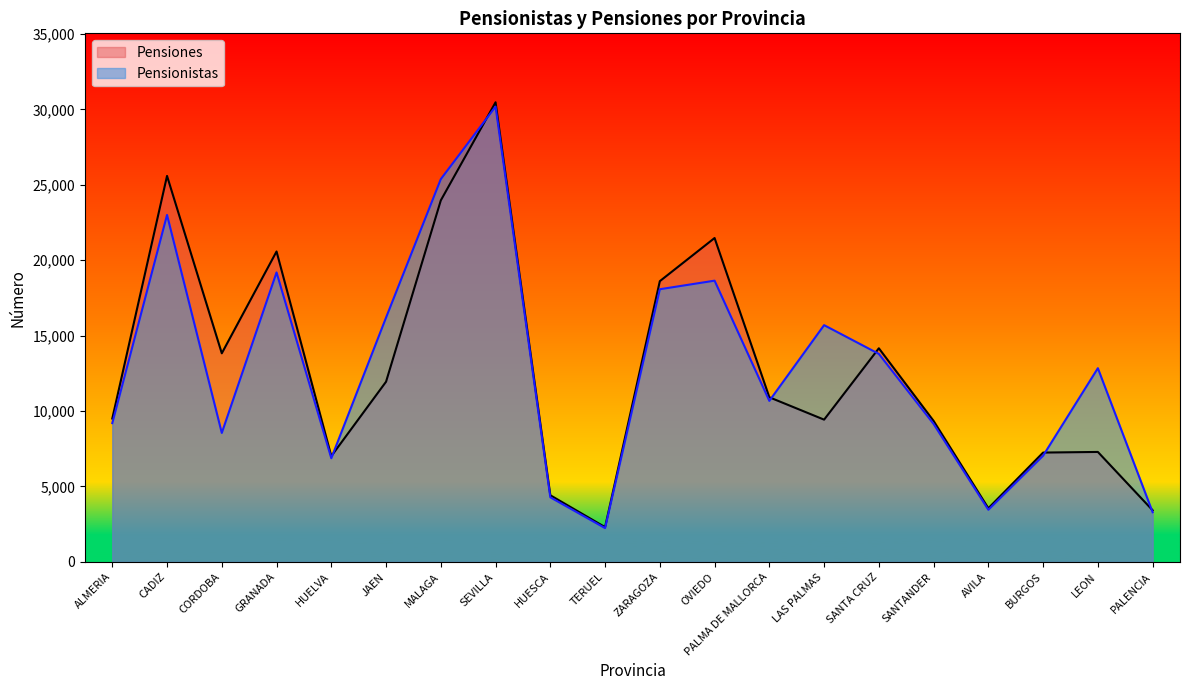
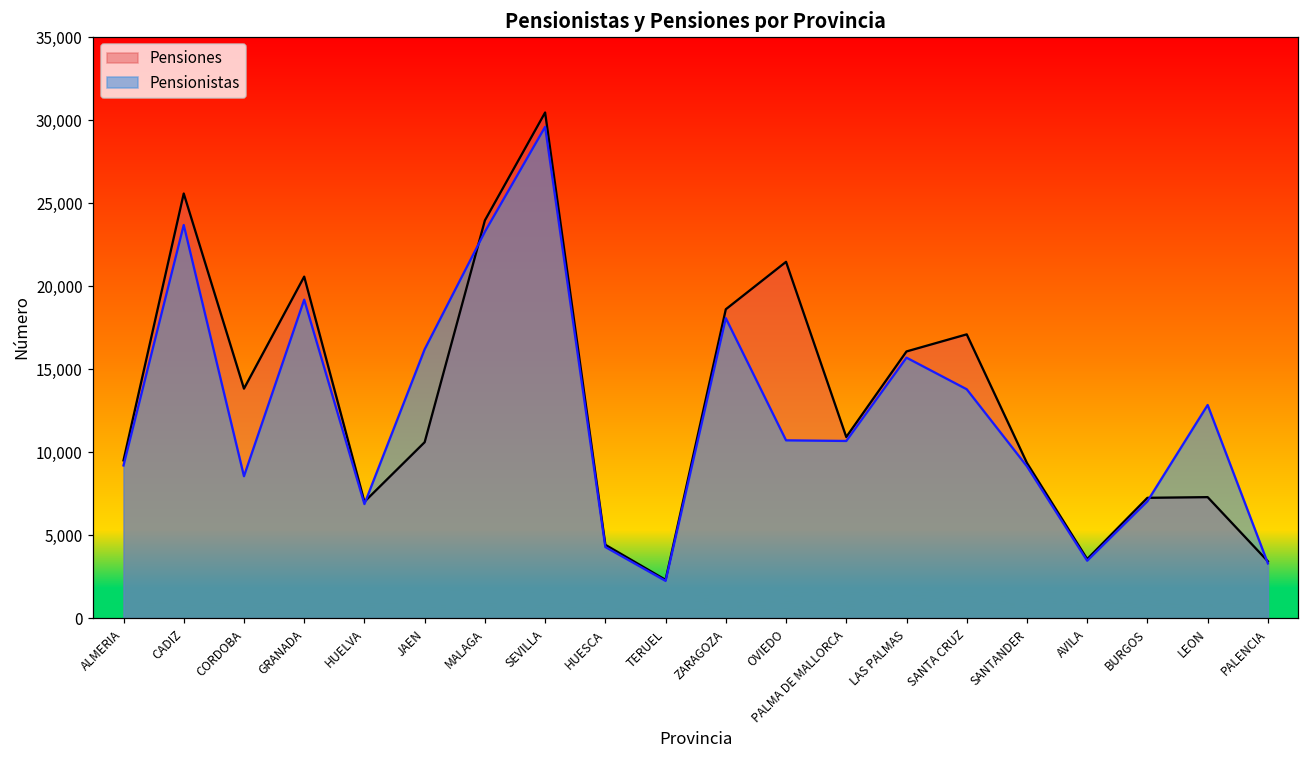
Pensionistas, CADIZ: 23,000 -> 23,700
Pensiones, JAEN: 11,900 -> 10,600
Pensionistas, MALAGA: 25,400 -> 23,300
Pensionistas, SEVILLA: 30,200 -> 29,600
Pensionistas, OVIEDO: 18,600 -> 10,700
Pensiones, LAS PALMAS: 9,400 -> 16,100
Pensiones, SANTA CRUZ: 14,200 -> 17,100
